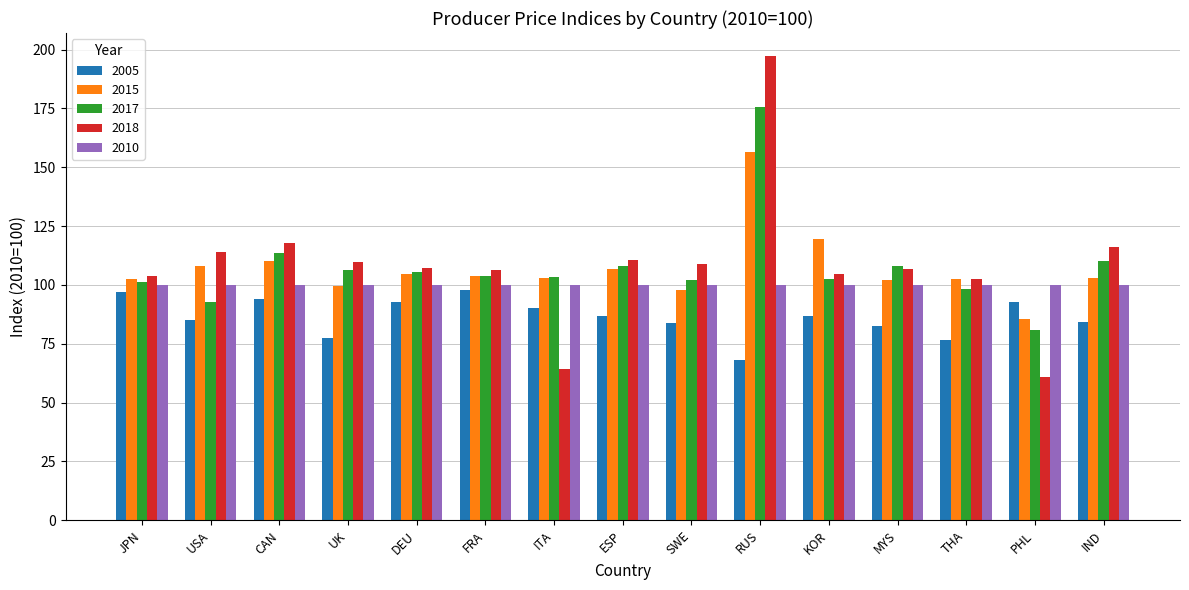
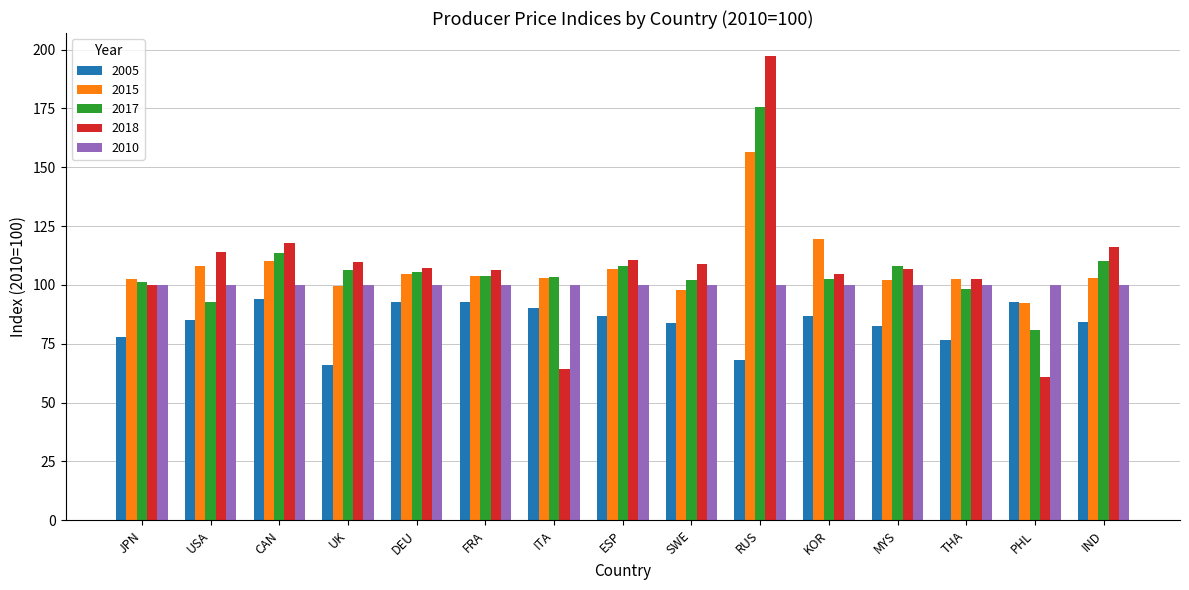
2005, JPN: 97 -> 78
2018, JPN: 104 -> 100
2005, UK: 77 -> 66
2005, FRA: 98 -> 93
2015, PHL: 86 -> 92
